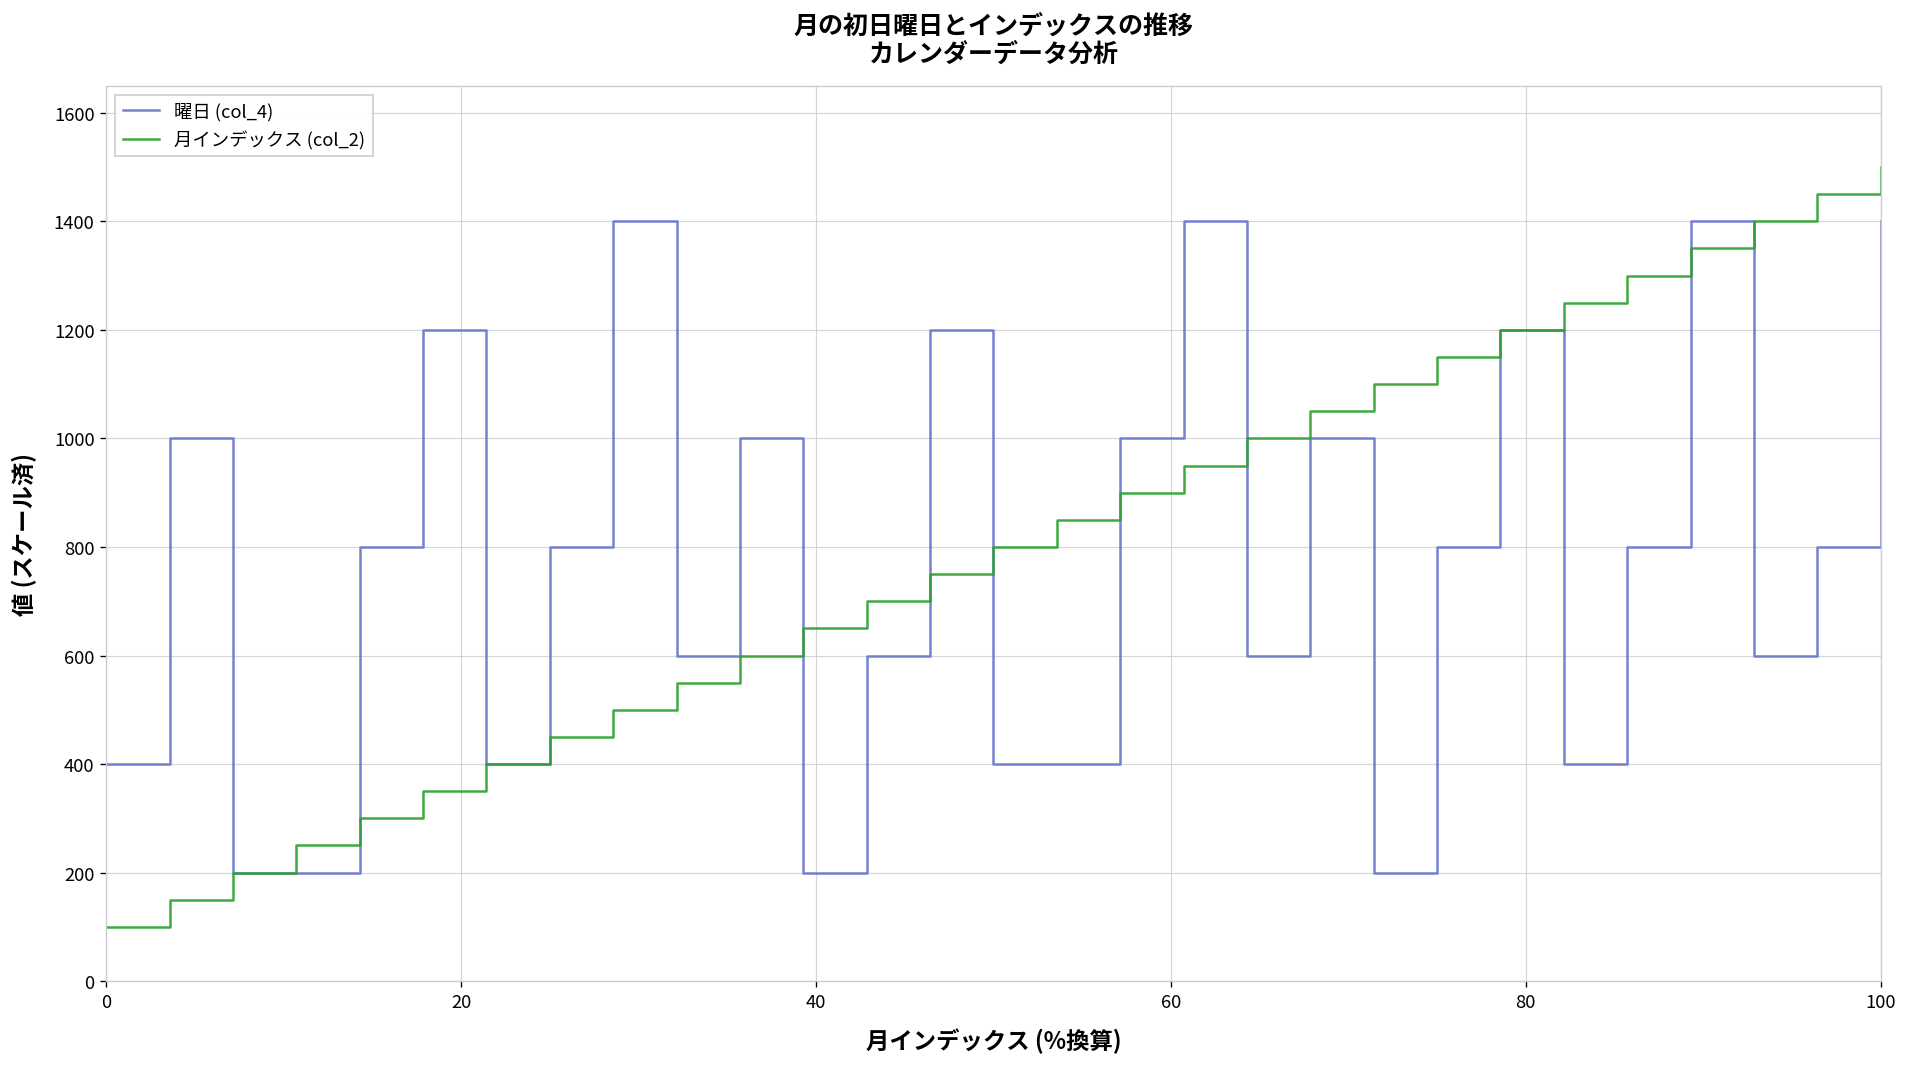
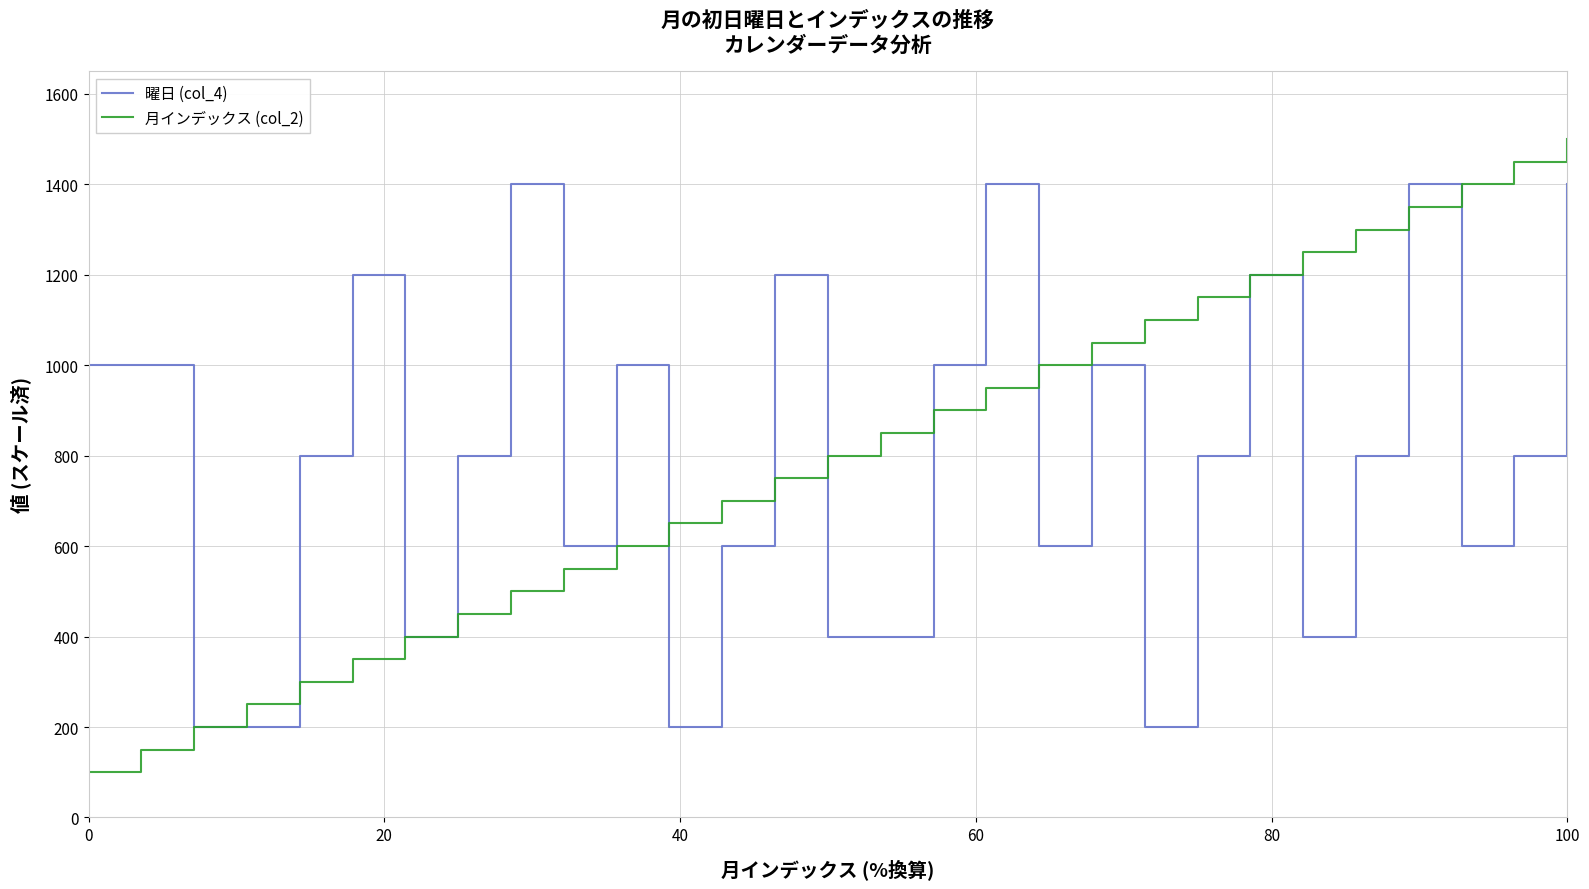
曜日 (col_4), 0: 400 -> 1000
